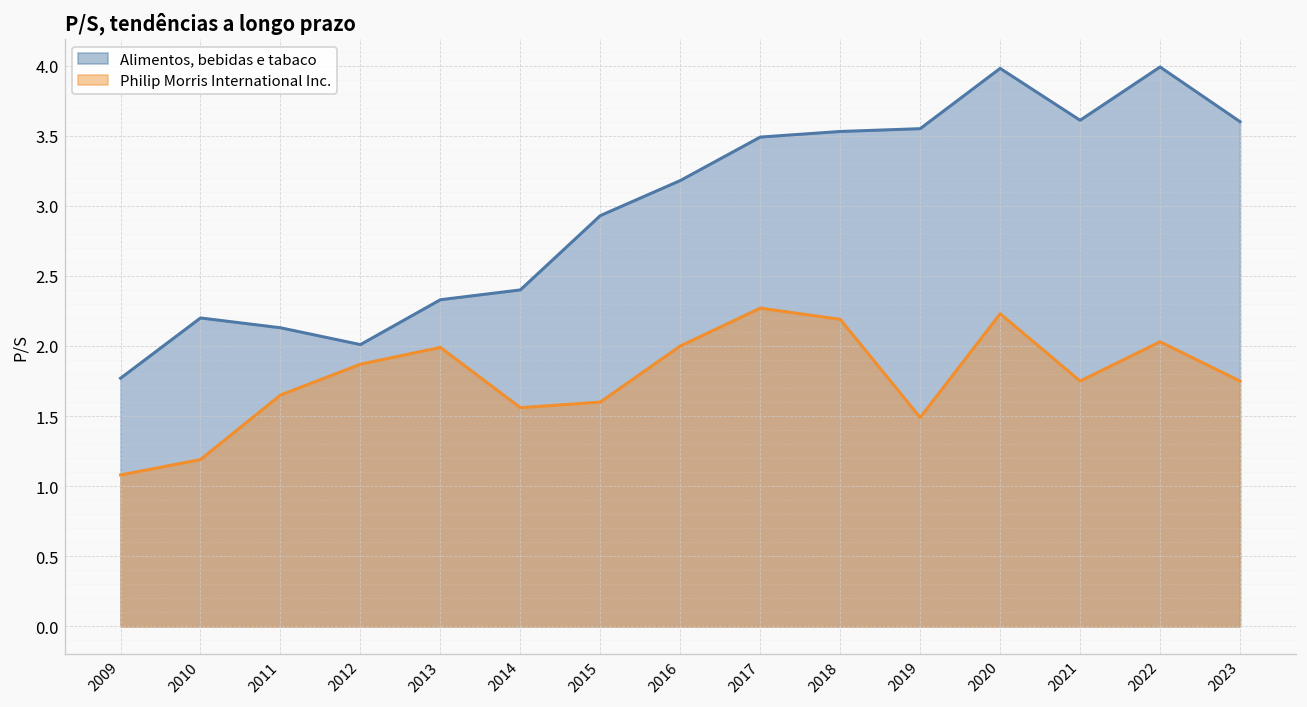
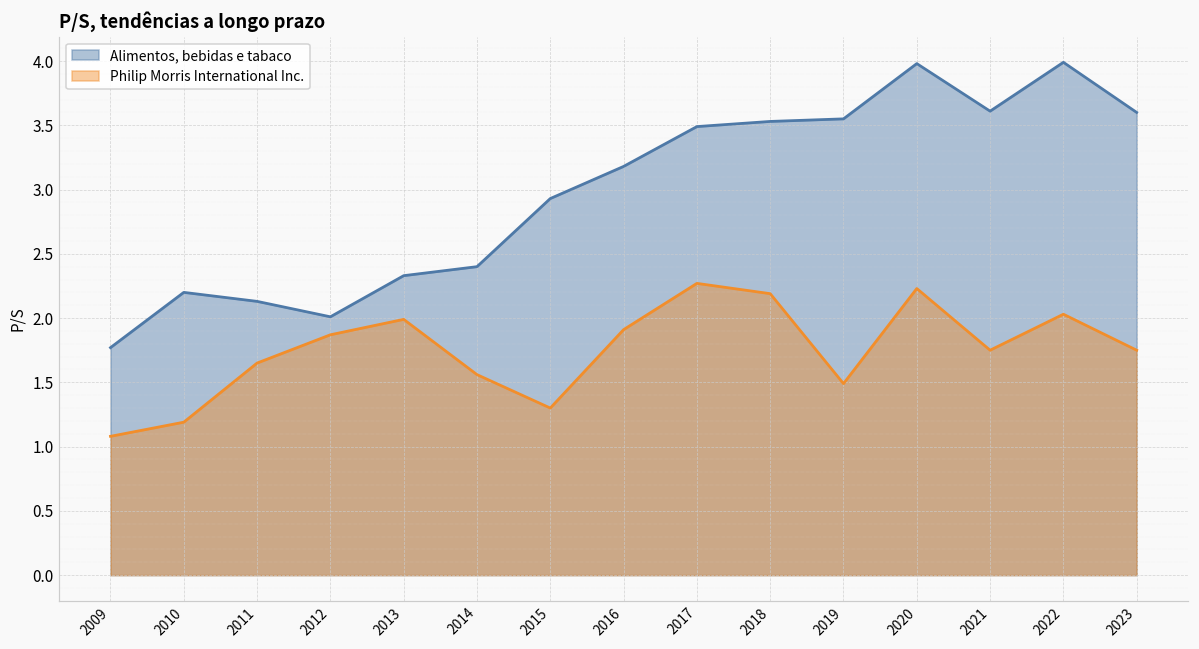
Philip Morris International Inc., 2015: 1.6 -> 1.3
Philip Morris International Inc., 2016: 2.00 -> 1.91
